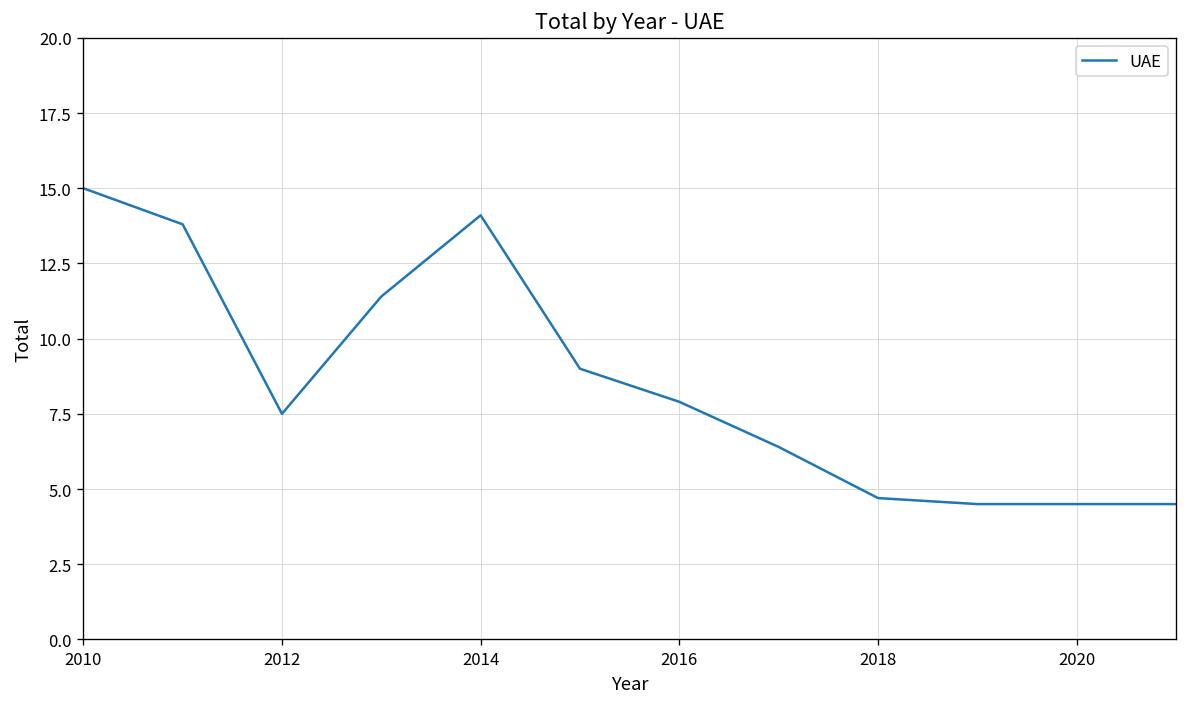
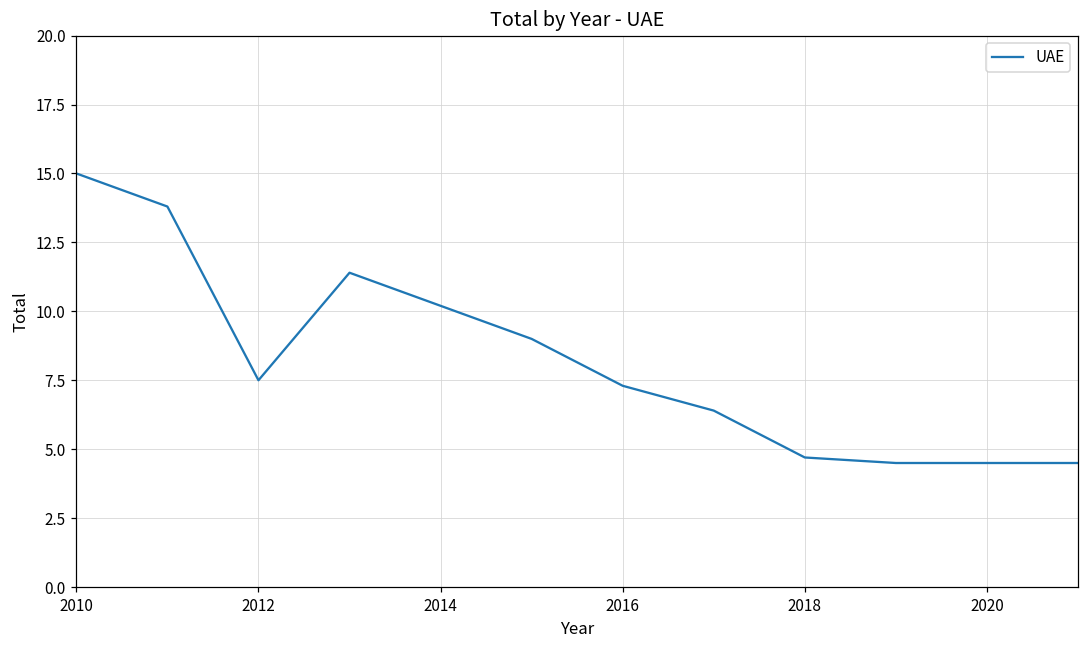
2014: 14.1 -> 10.2
2016: 7.9 -> 7.3
